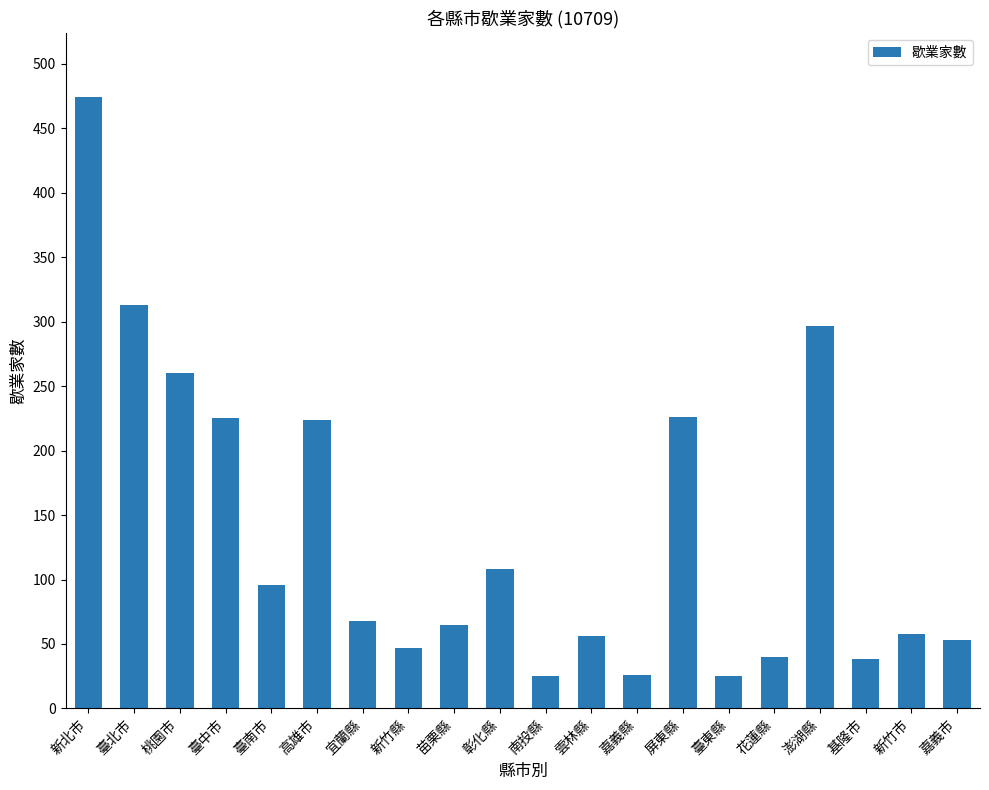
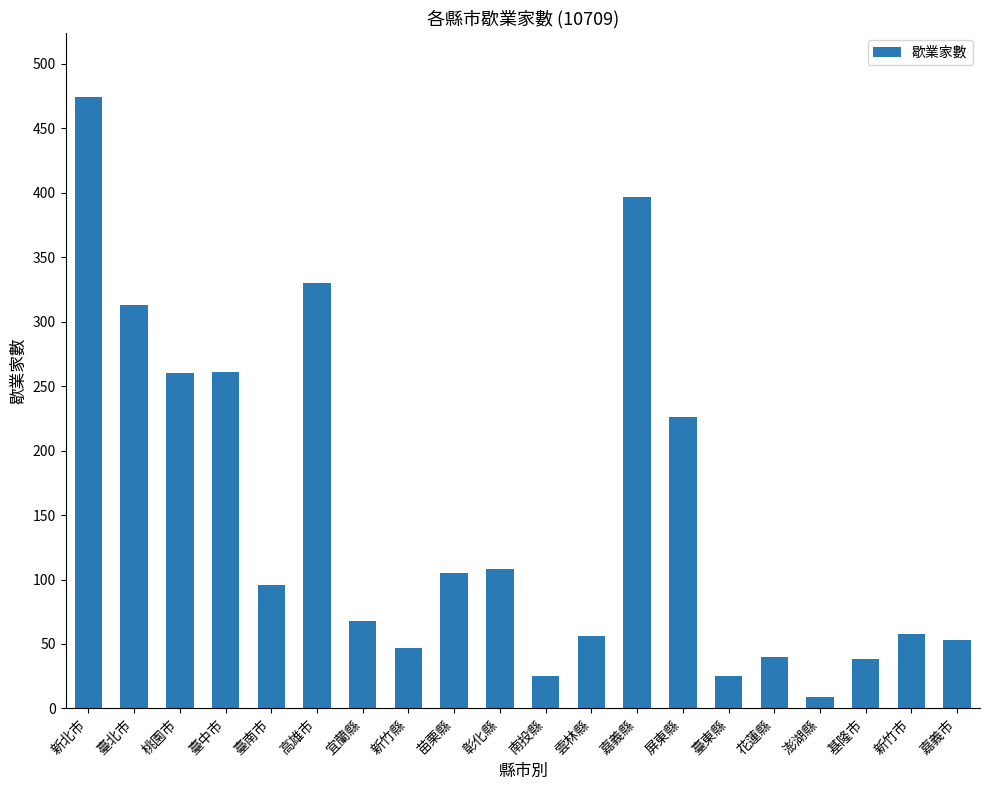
臺中市: 225 -> 261
高雄市: 224 -> 330
苗栗縣: 65 -> 105
嘉義縣: 26 -> 397
澎湖縣: 297 -> 9
